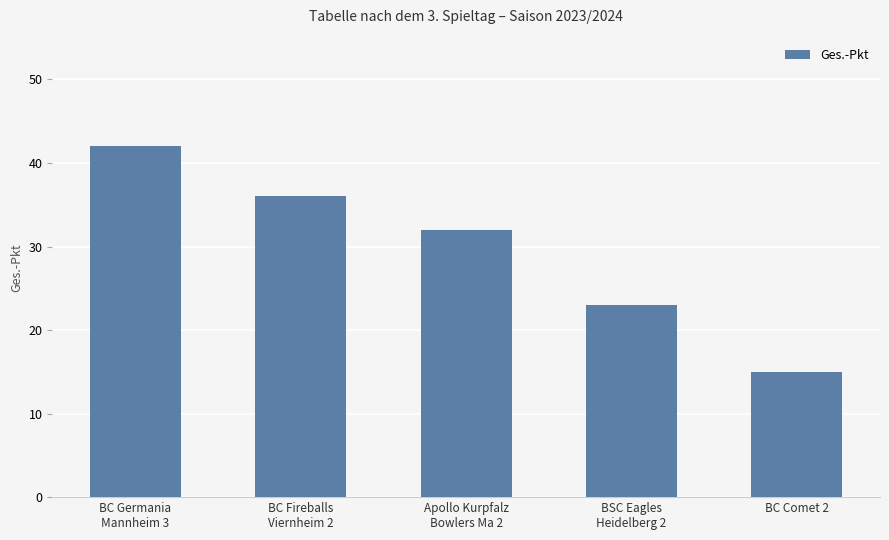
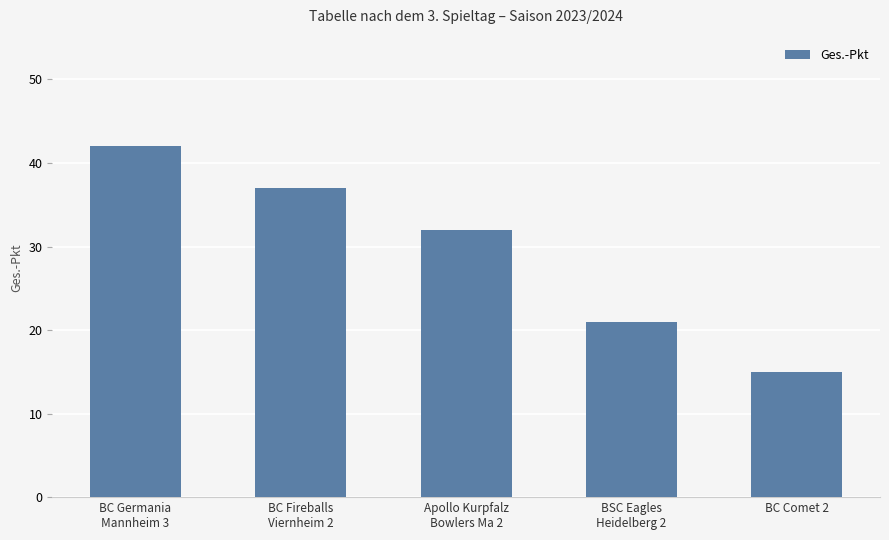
BC Fireballs Viernheim 2: 36 -> 37
BSC Eagles Heidelberg 2: 23 -> 21
